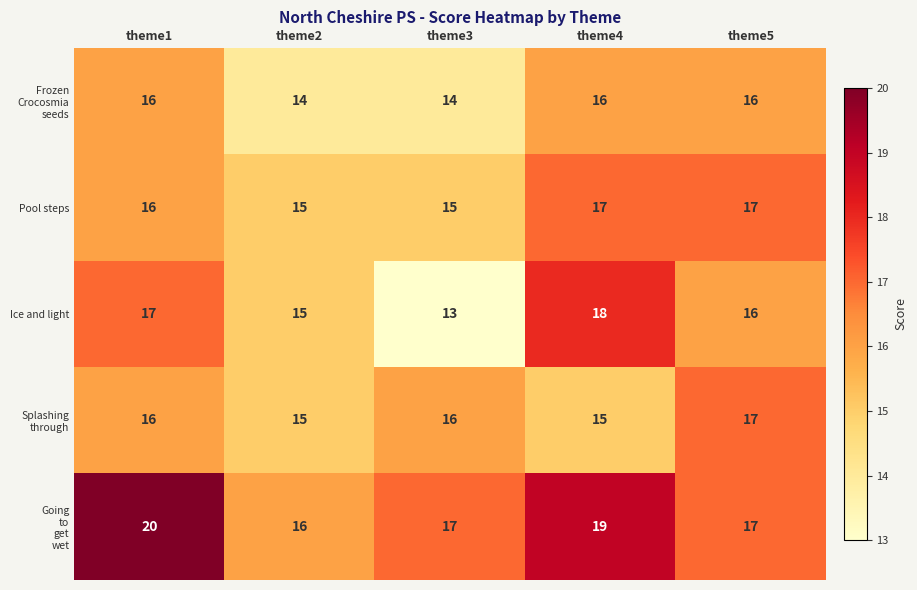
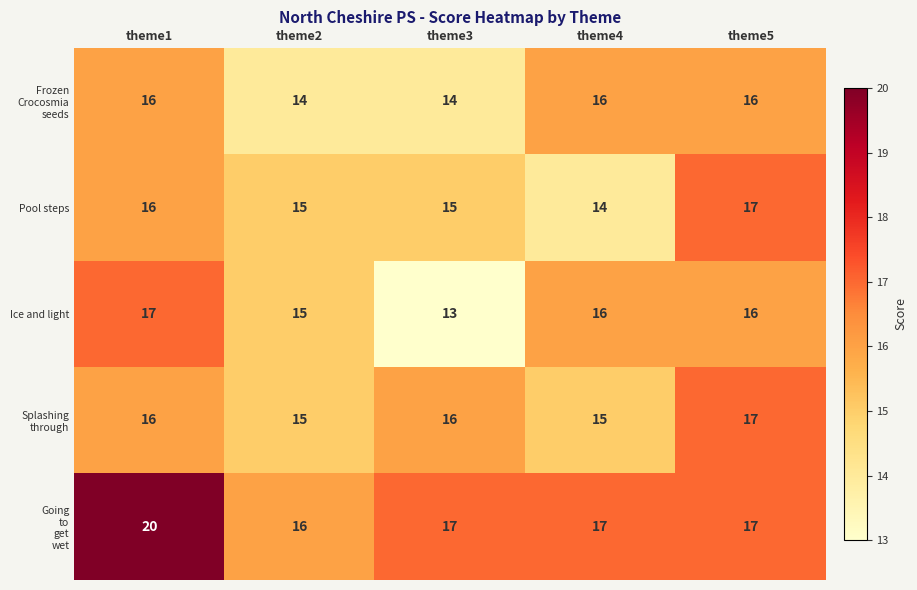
Pool steps, theme4: 17 -> 14
Ice and light, theme4: 18 -> 16
Going to get wet, theme4: 19 -> 17
